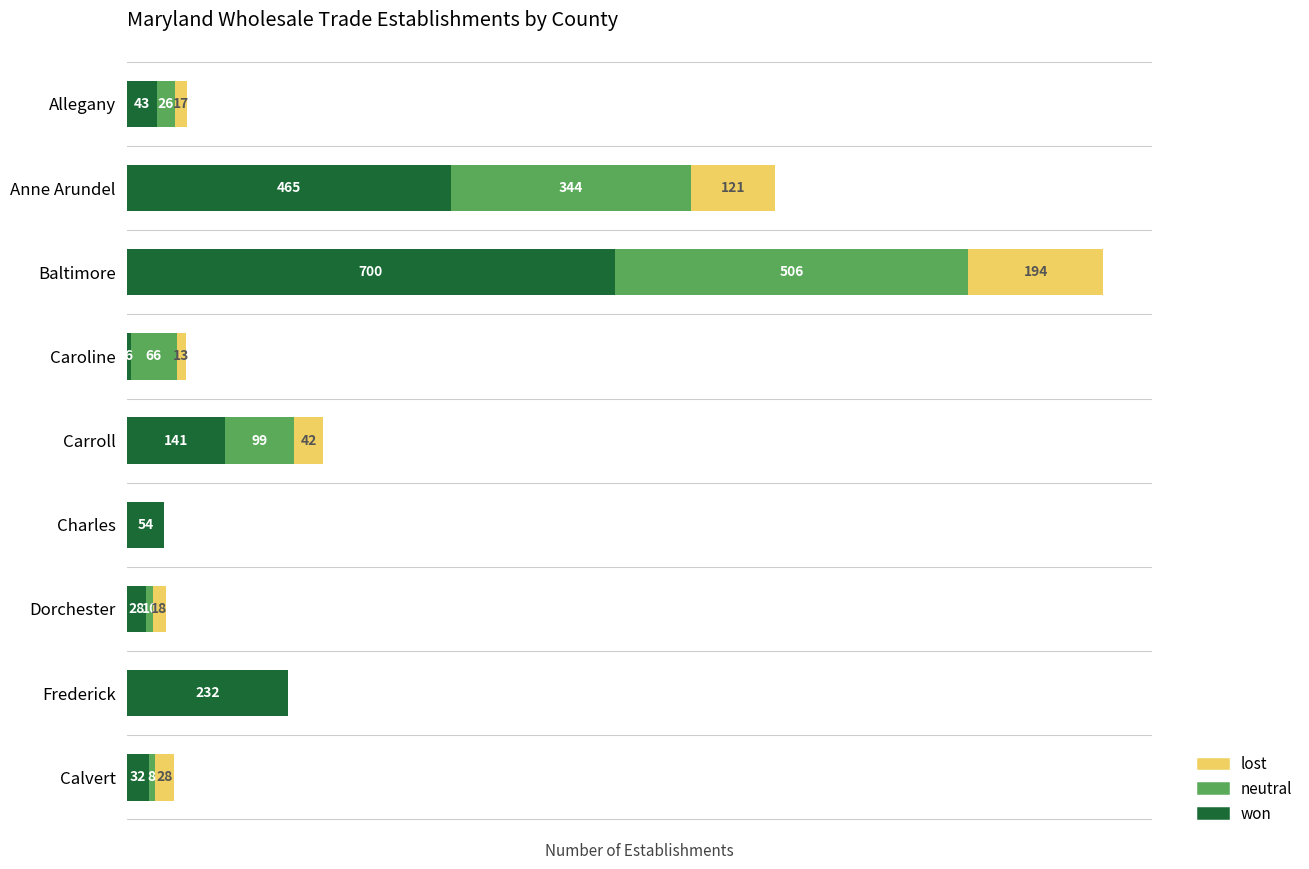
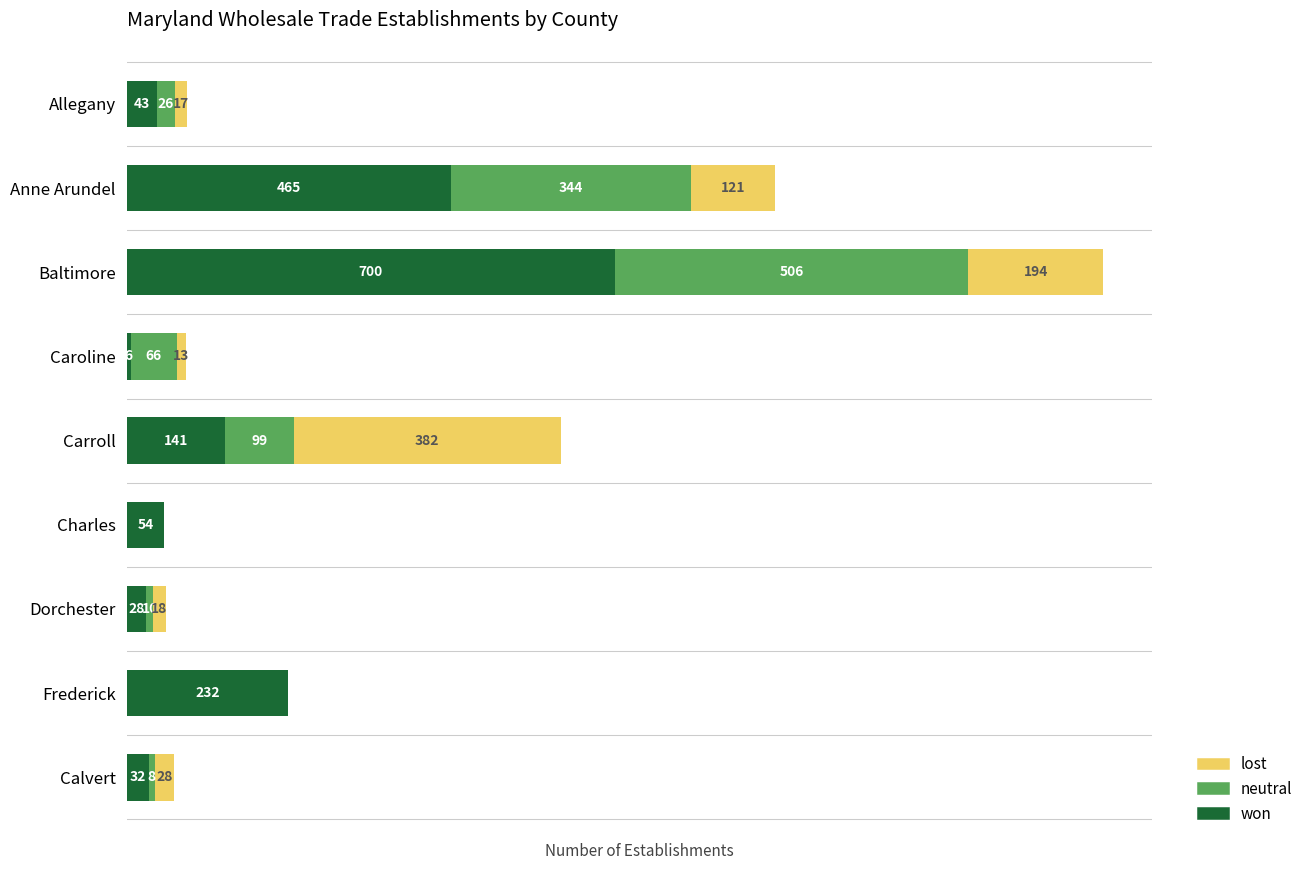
lost, Carroll: 42 -> 382
